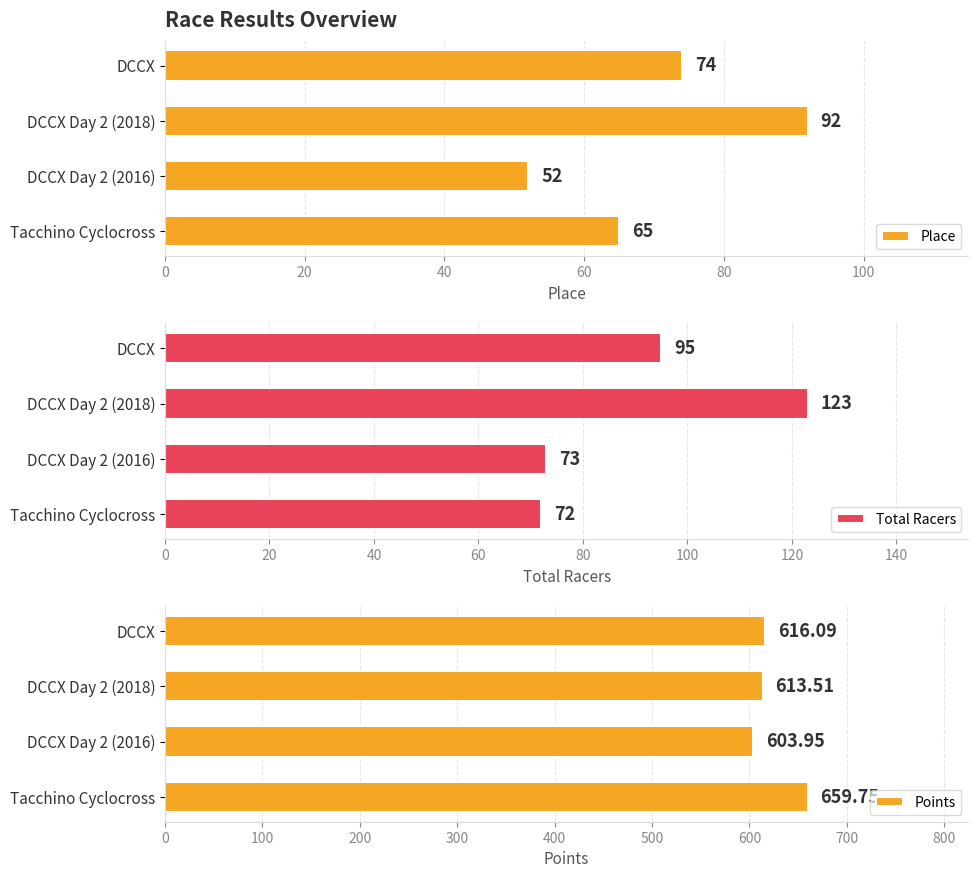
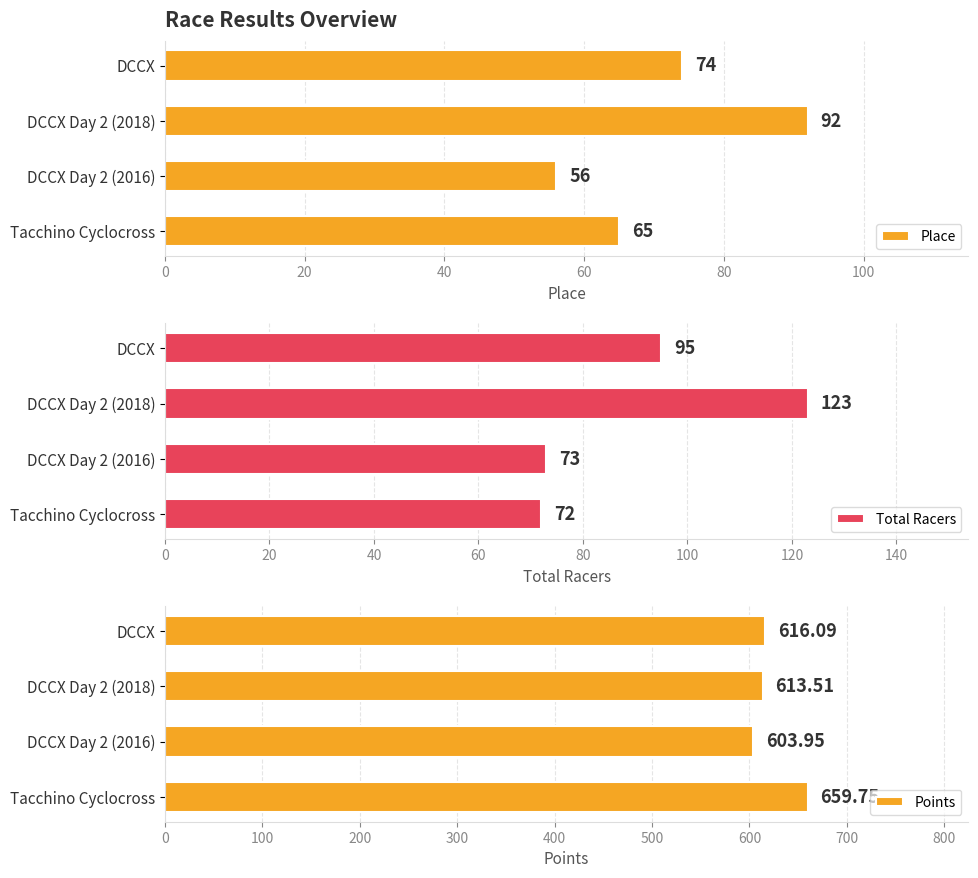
Race Results Overview, DCCX Day 2 (2016): 52 -> 56
